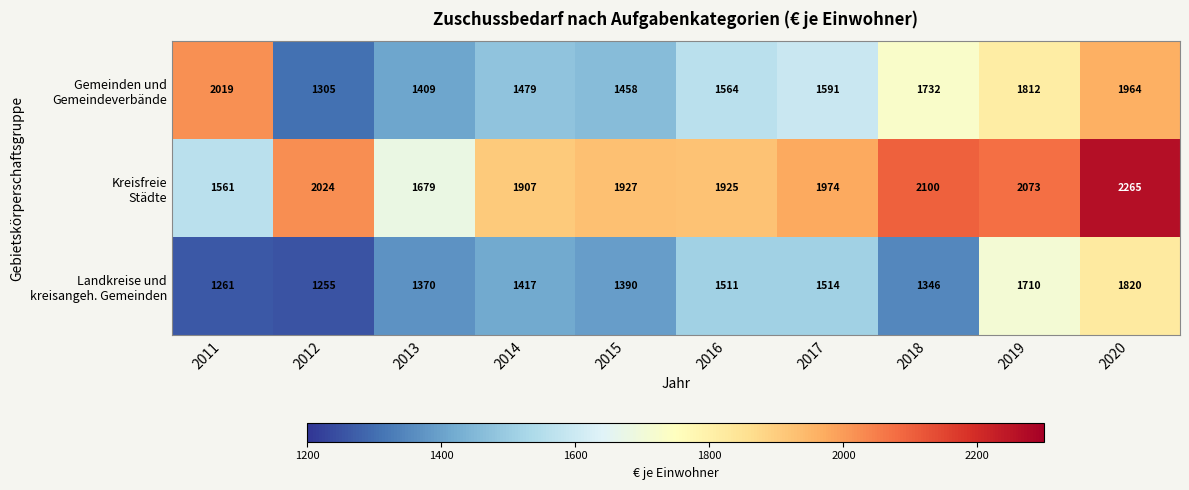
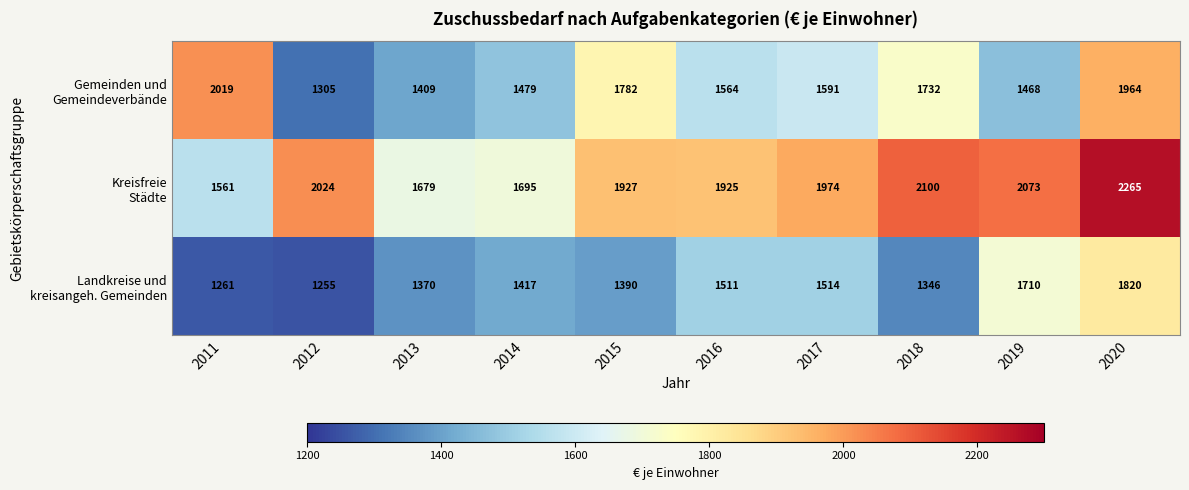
Gemeinden und Gemeindeverbände, 2015: 1458 -> 1782
Gemeinden und Gemeindeverbände, 2019: 1812 -> 1468
Kreisfreie Städte, 2014: 1907 -> 1695
